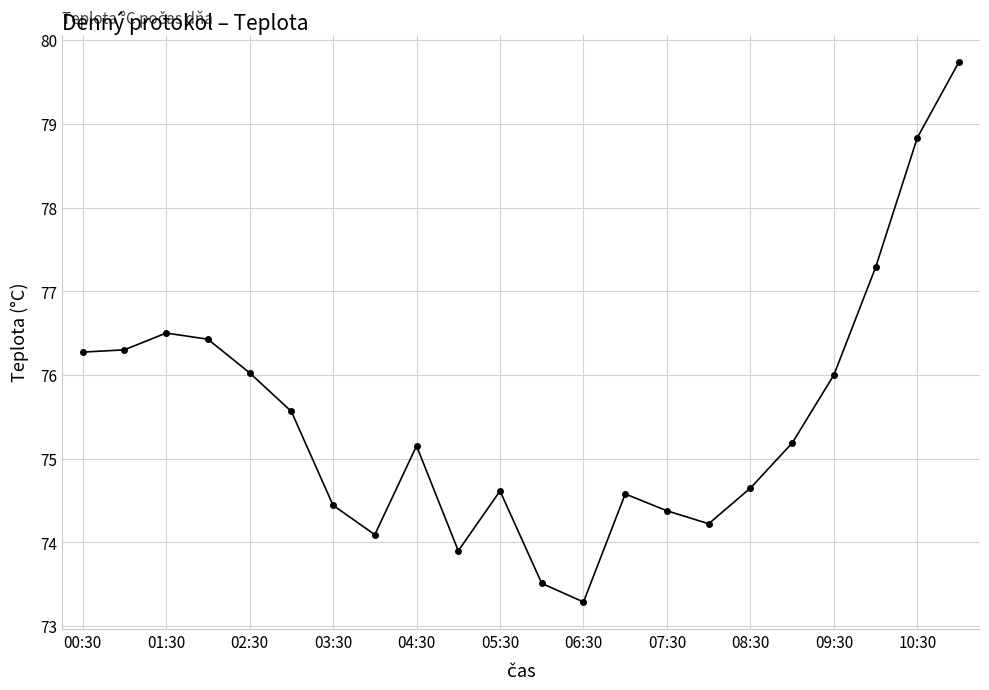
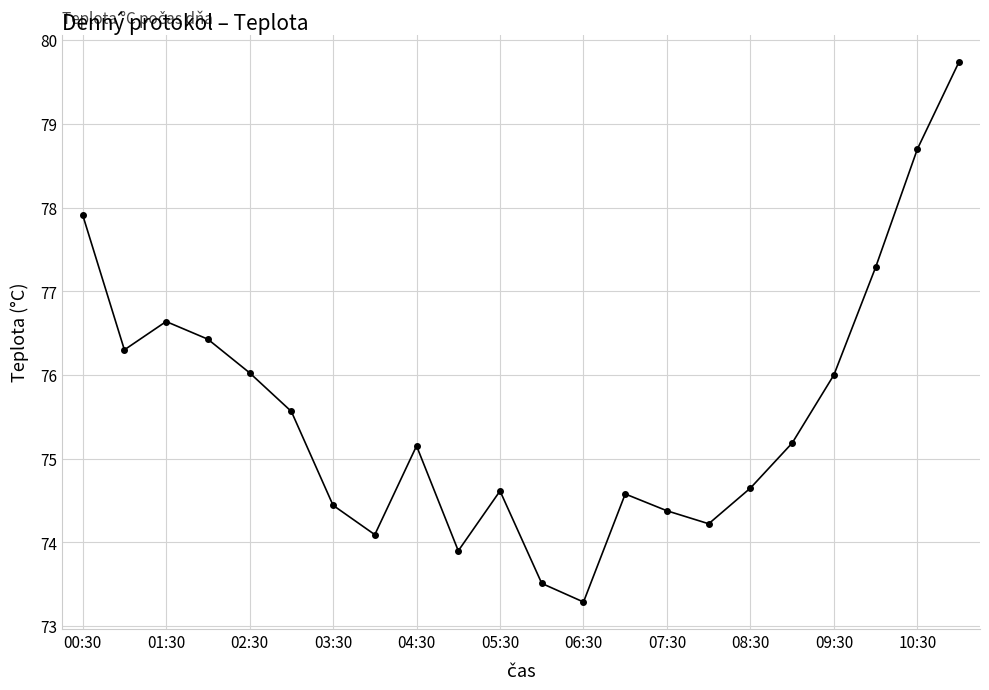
00:30: 76.3 -> 77.9
01:30: 76.5 -> 76.6
10:30: 78.8 -> 78.7
